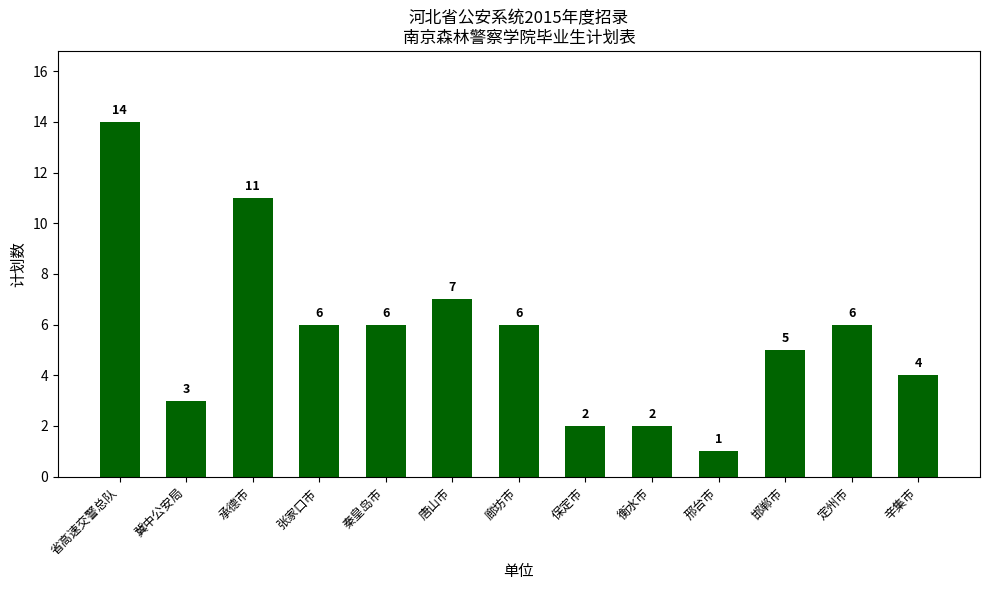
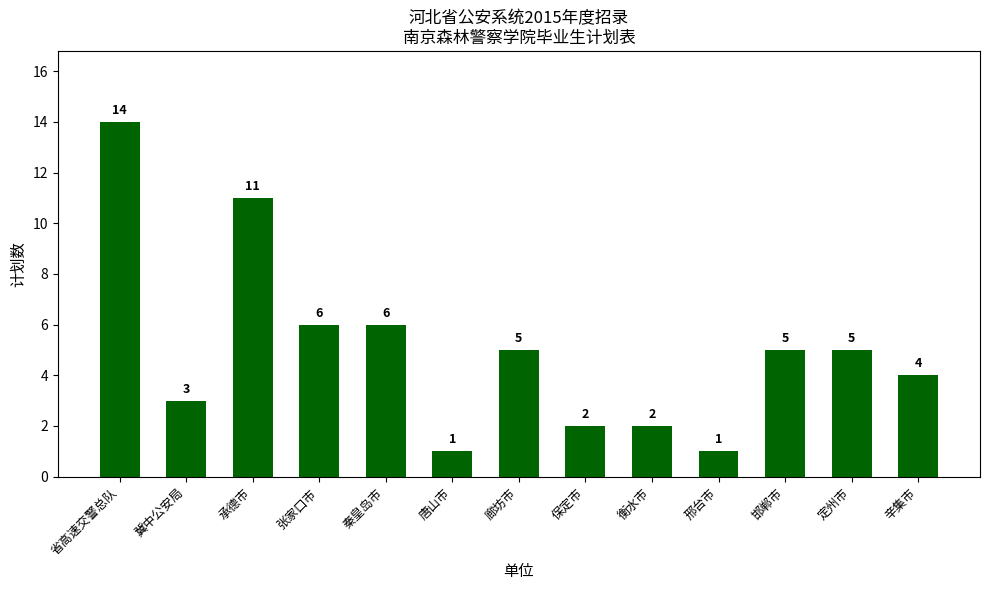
唐山市: 7 -> 1
廊坊市: 6 -> 5
定州市: 6 -> 5
